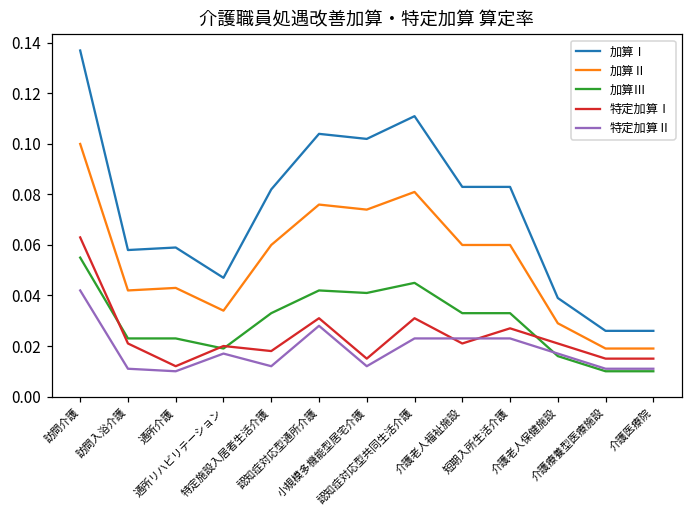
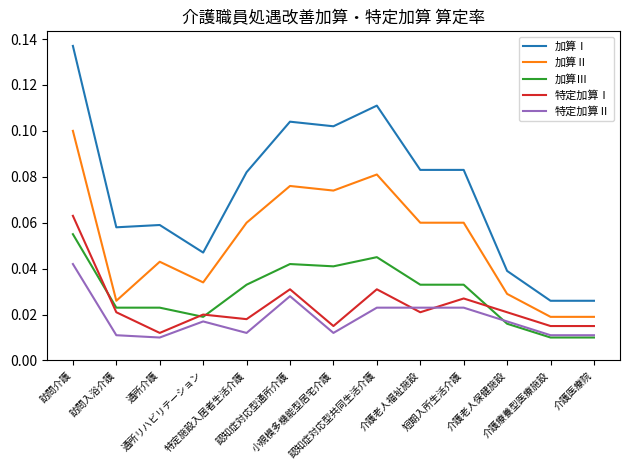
加算Ⅱ, 訪問入浴介護: 0.042 -> 0.026
